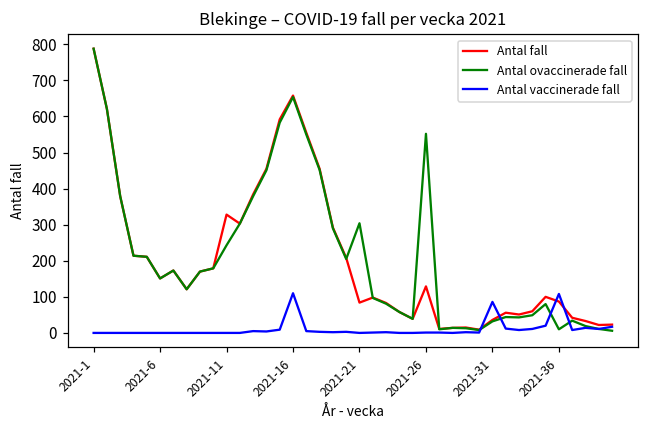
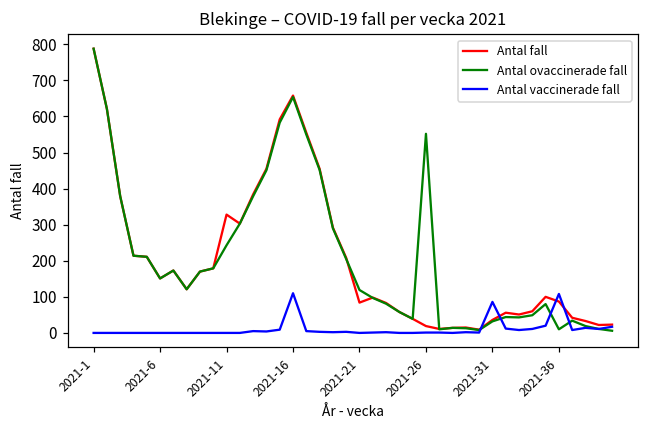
Antal ovaccinerade fall, 2021-21: 300 -> 120
Antal fall, 2021-26: 130 -> 20
